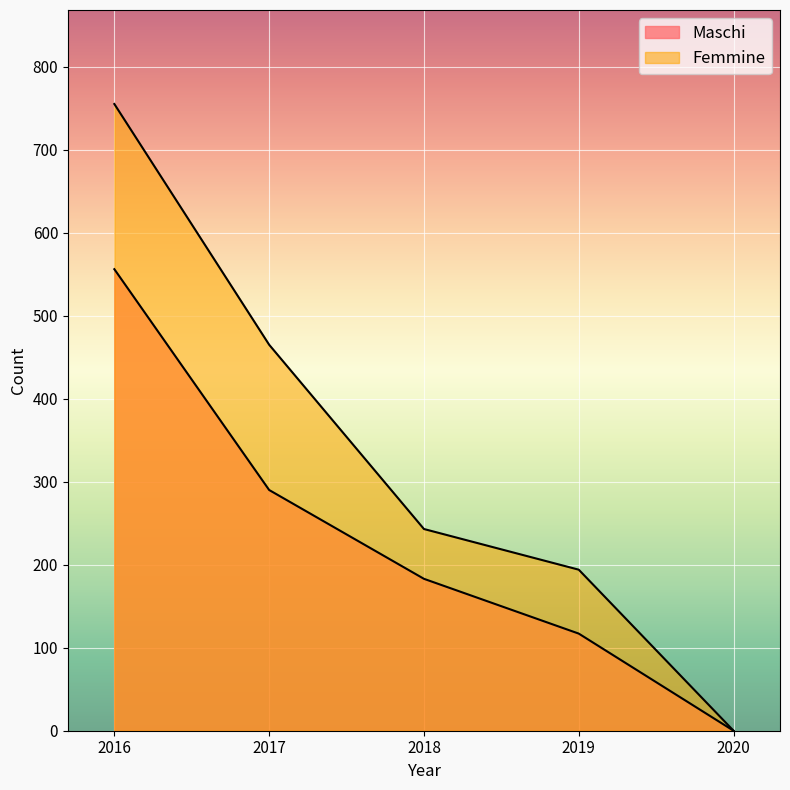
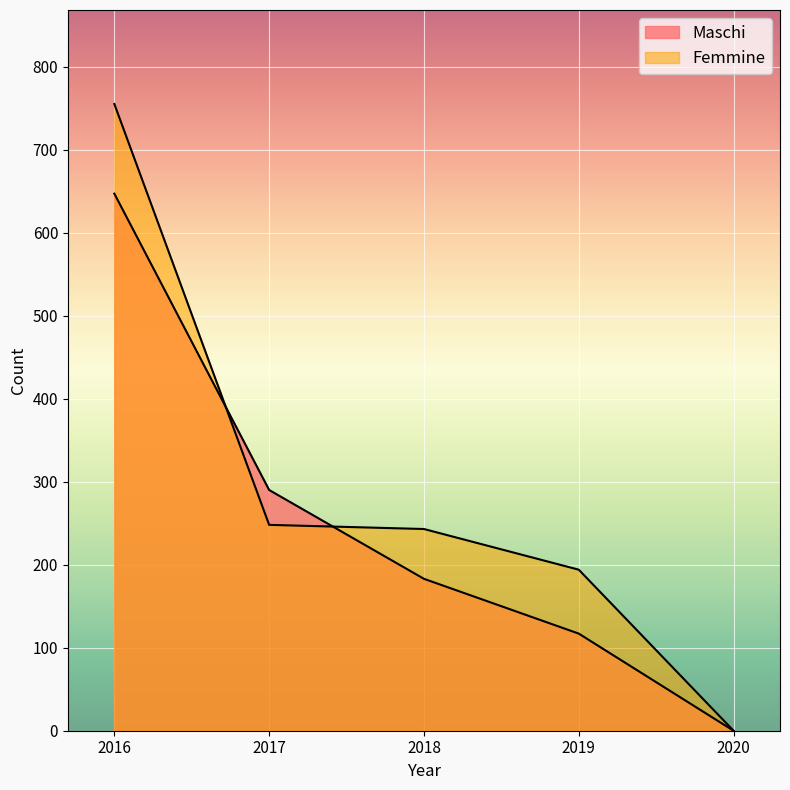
Maschi, 2016: 560 -> 650
Femmine, 2017: 470 -> 250
